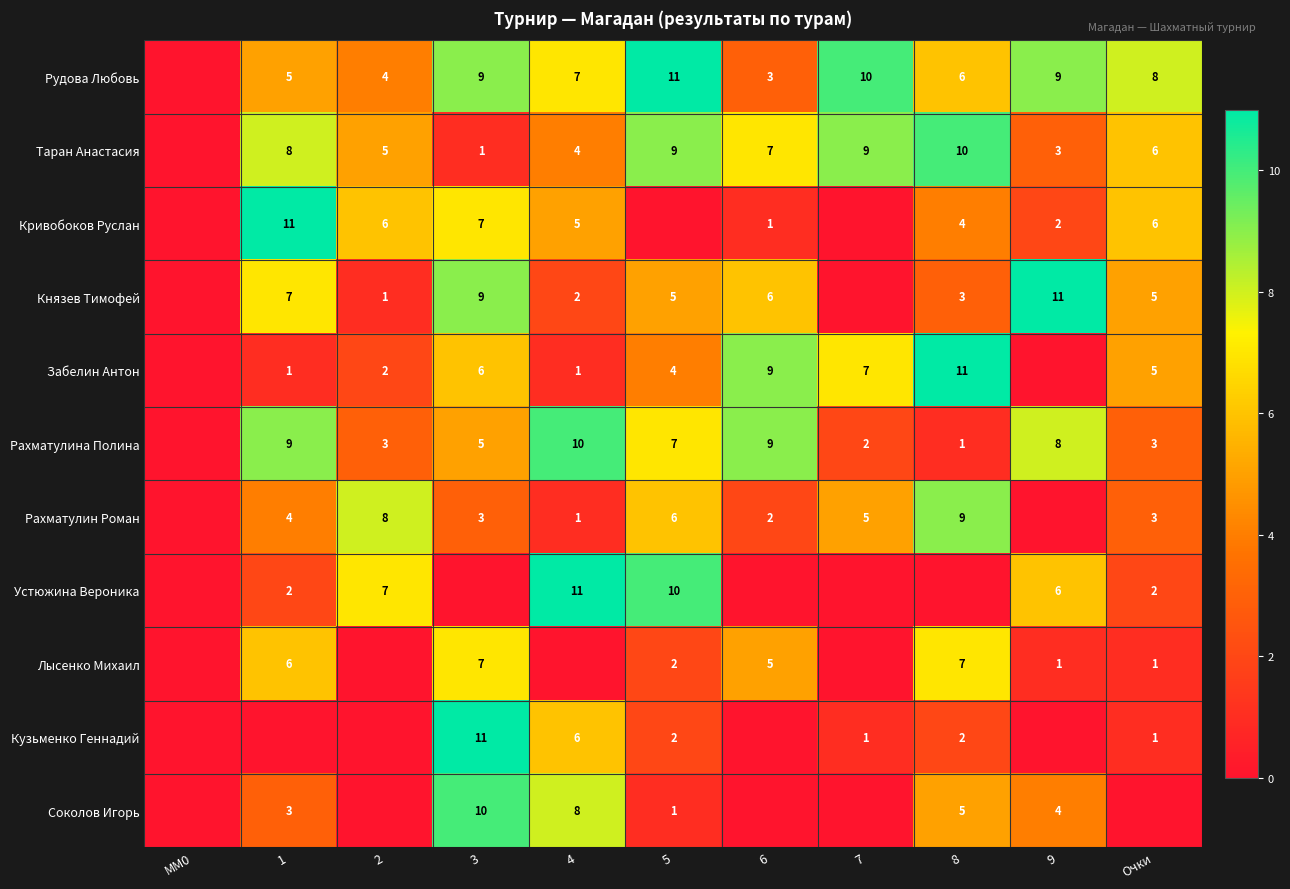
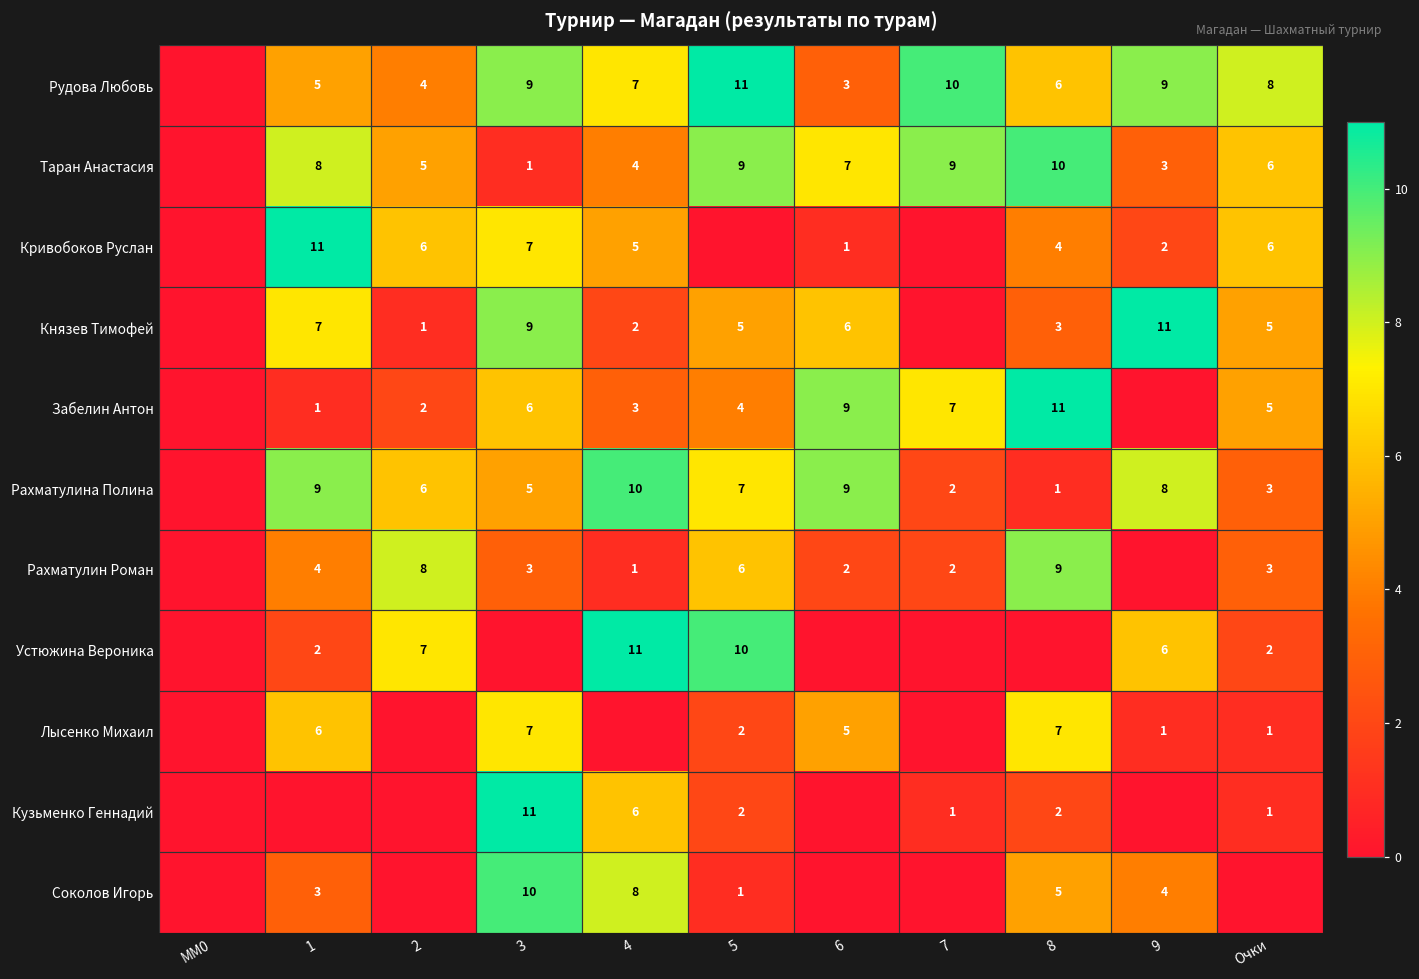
Забелин Антон, 4: 1 -> 3
Рахматулина Полина, 2: 3 -> 6
Рахматулин Роман, 7: 5 -> 2
